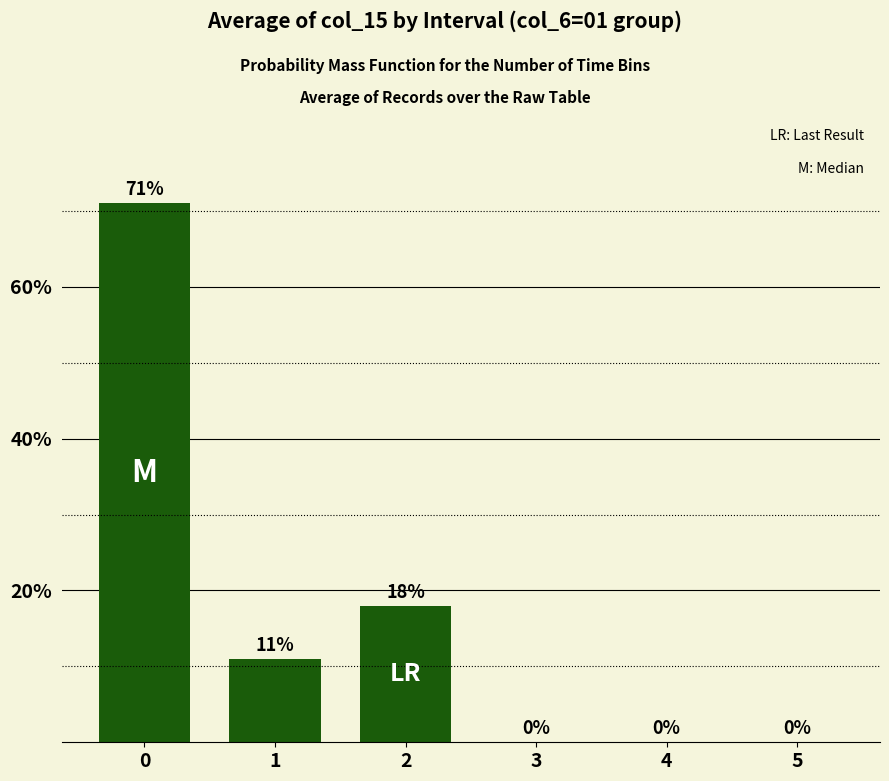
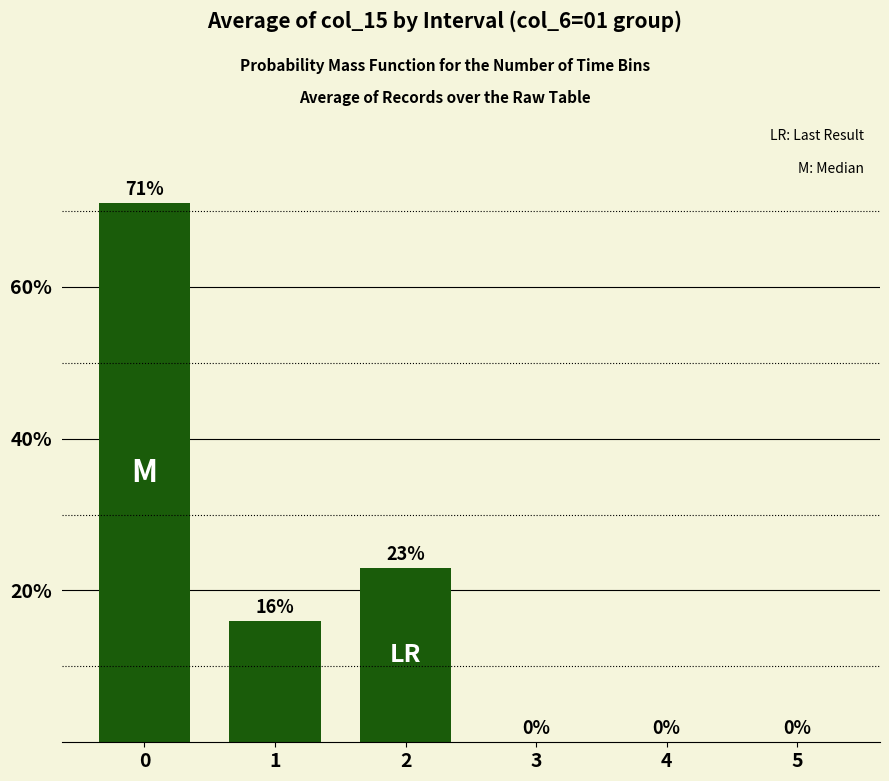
1: 11% -> 16%
2: 18% -> 23%
